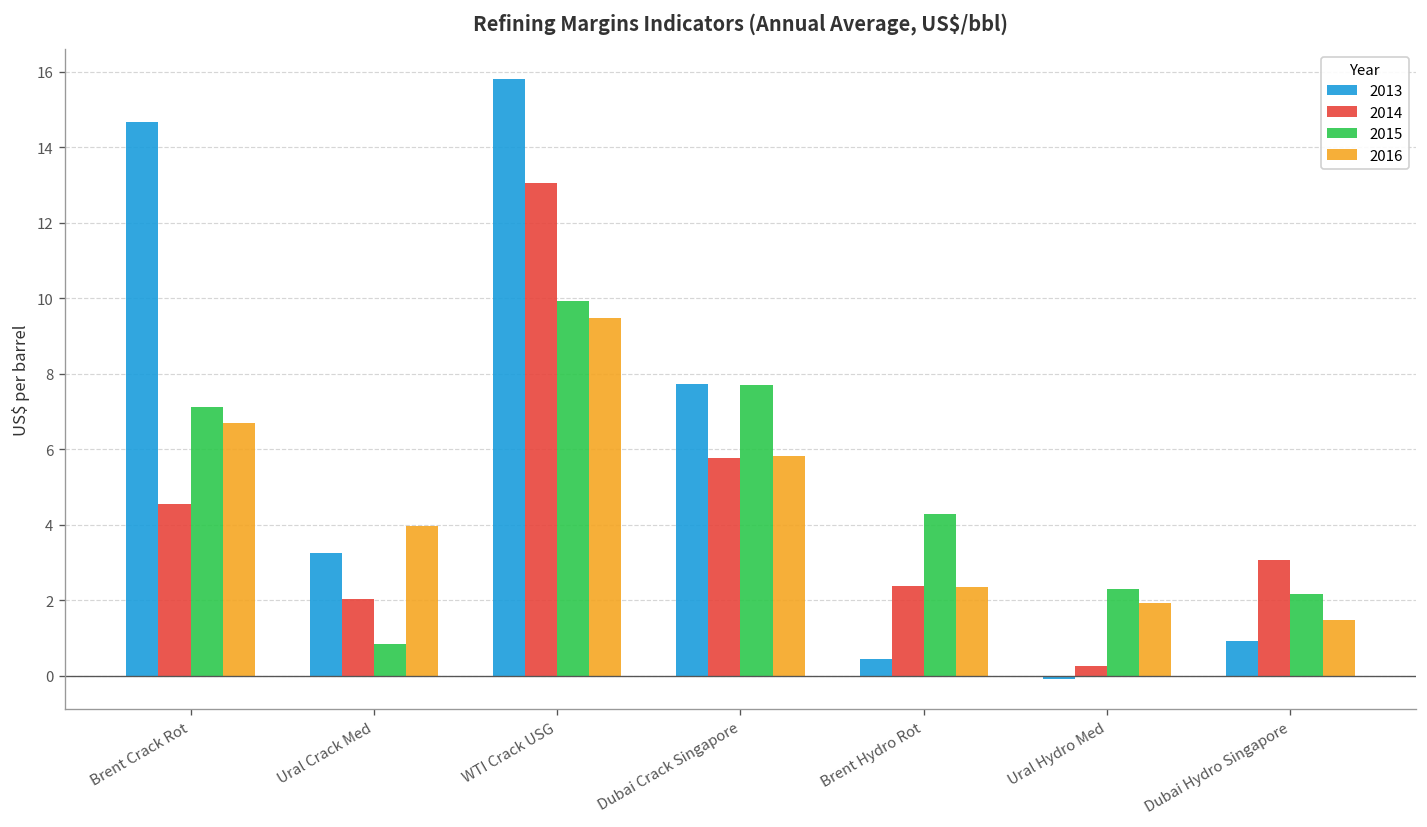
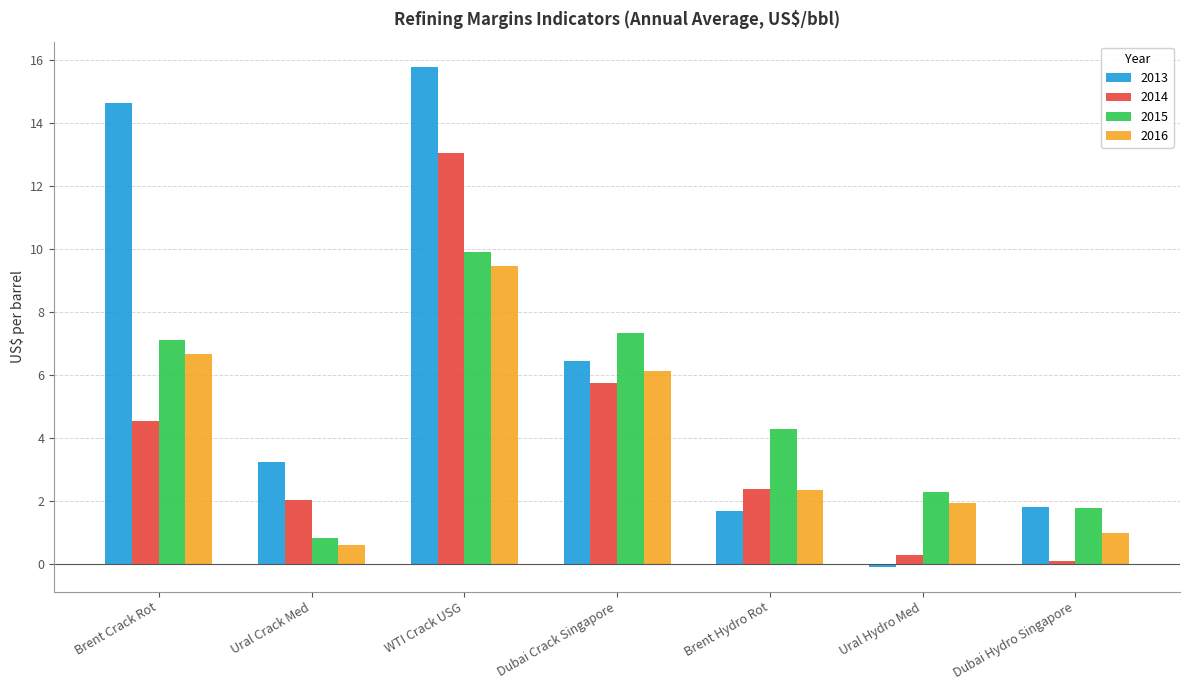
2016, Ural Crack Med: 4.0 -> 0.6
2013, Dubai Crack Singapore: 7.7 -> 6.4
2015, Dubai Crack Singapore: 7.7 -> 7.3
2016, Dubai Crack Singapore: 5.8 -> 6.1
2013, Brent Hydro Rot: 0.5 -> 1.7
2013, Dubai Hydro Singapore: 0.9 -> 1.8
2014, Dubai Hydro Singapore: 3.1 -> 0.1
2015, Dubai Hydro Singapore: 2.2 -> 1.8
2016, Dubai Hydro Singapore: 1.5 -> 1.0
